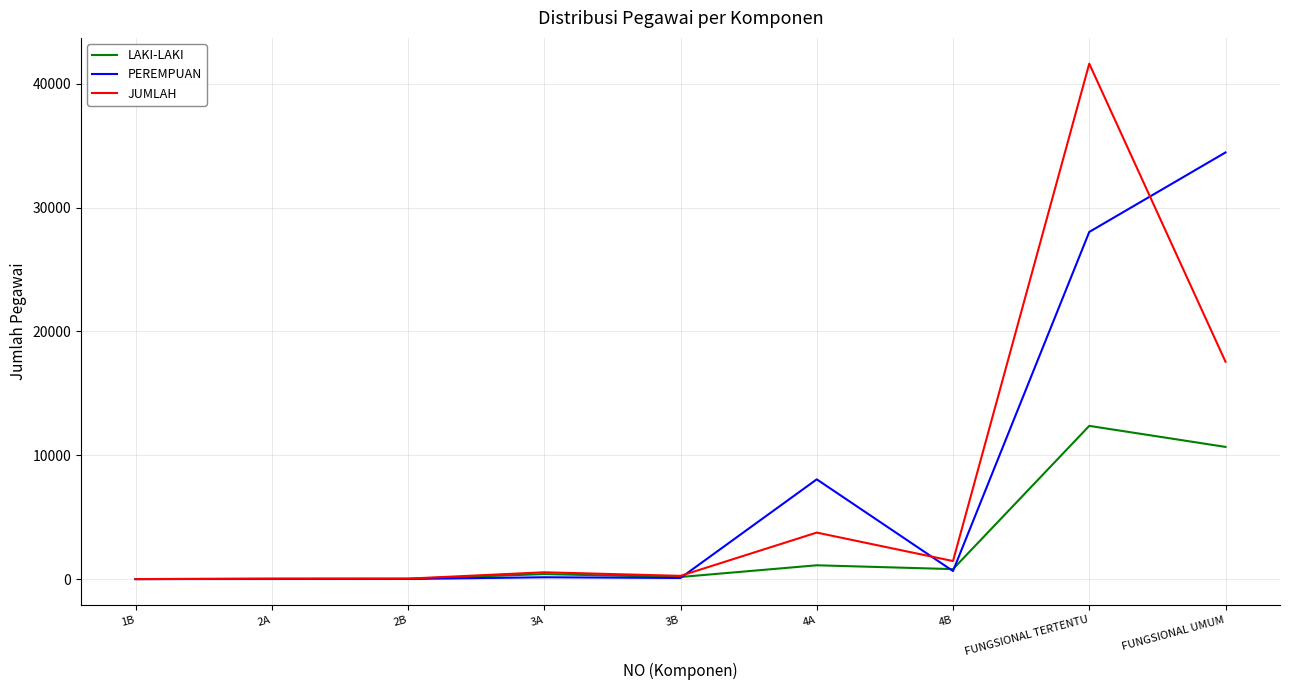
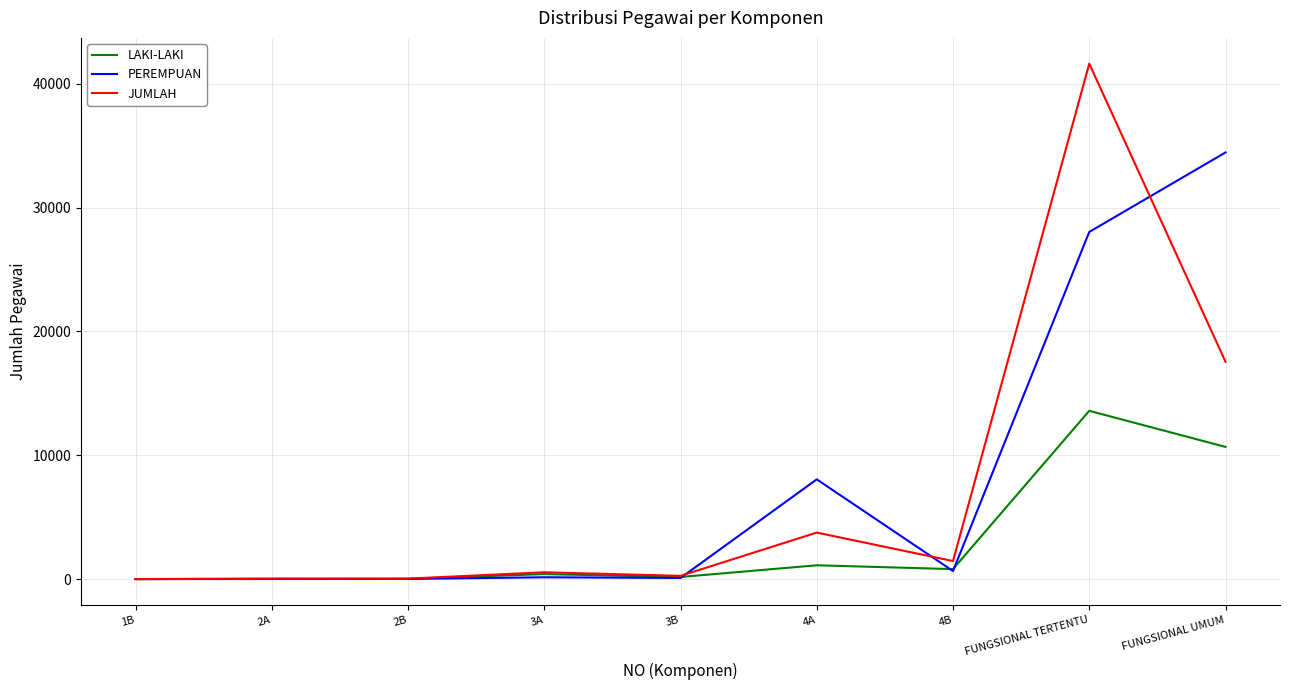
LAKI-LAKI, FUNGSIONAL TERTENTU: 12400 -> 13600
